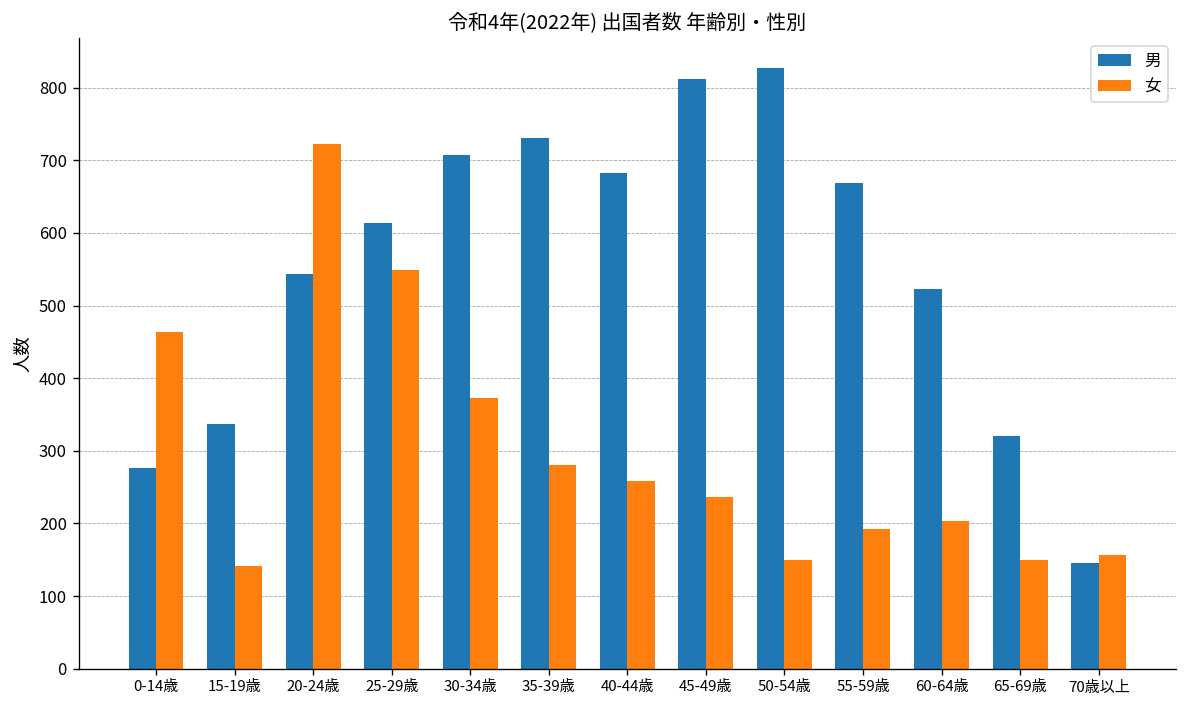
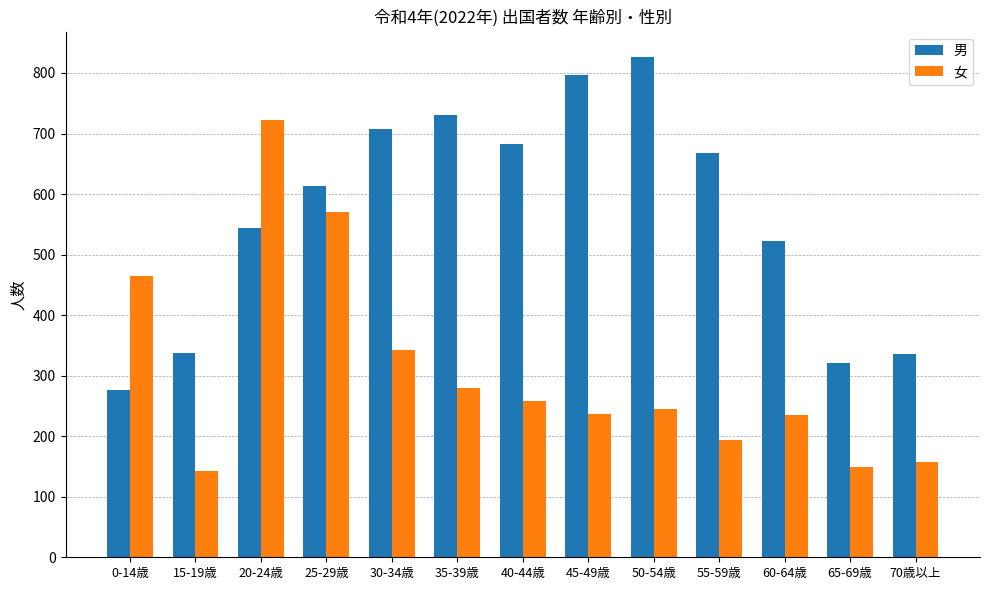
女, 25-29歳: 550 -> 570
女, 30-34歳: 370 -> 340
男, 45-49歳: 810 -> 800
女, 50-54歳: 150 -> 250
女, 60-64歳: 200 -> 240
男, 70歳以上: 150 -> 340
